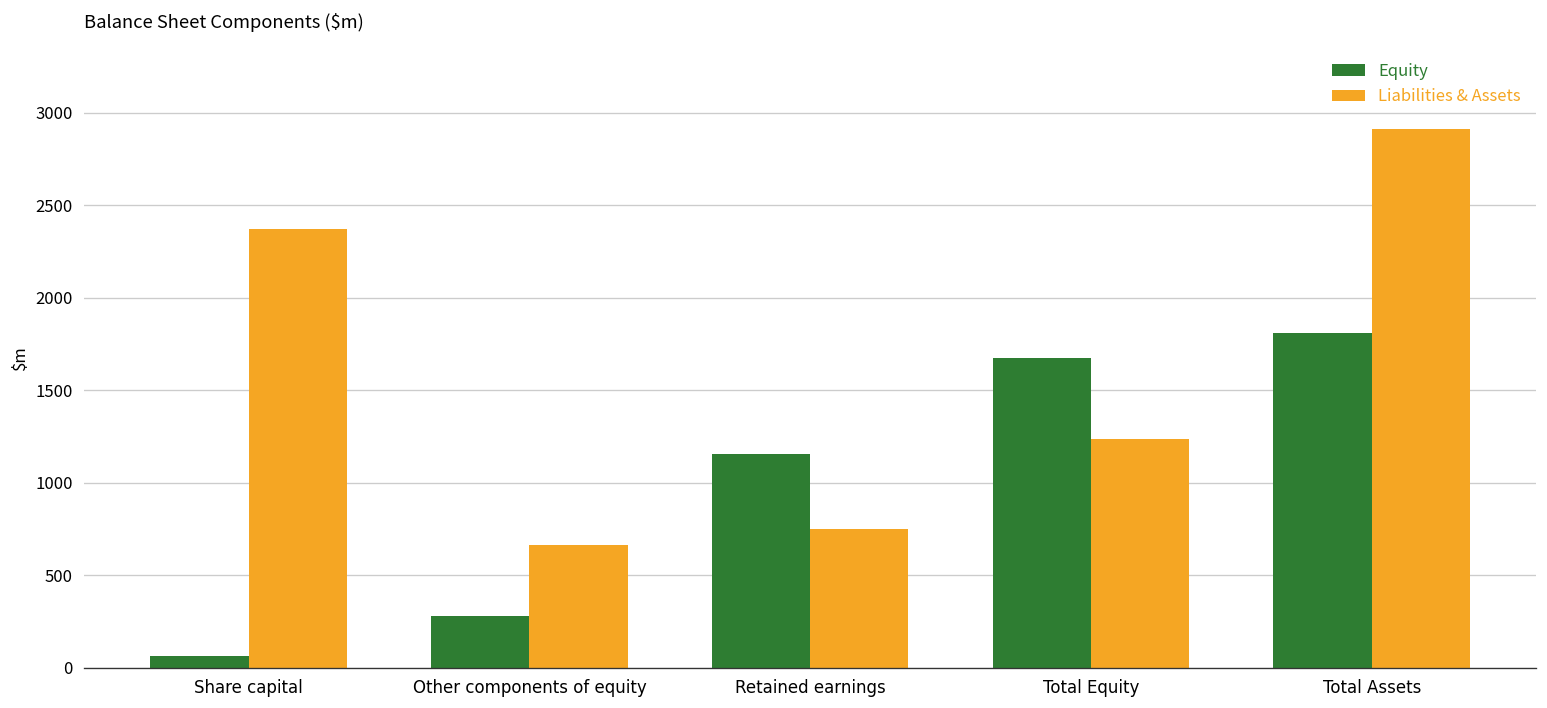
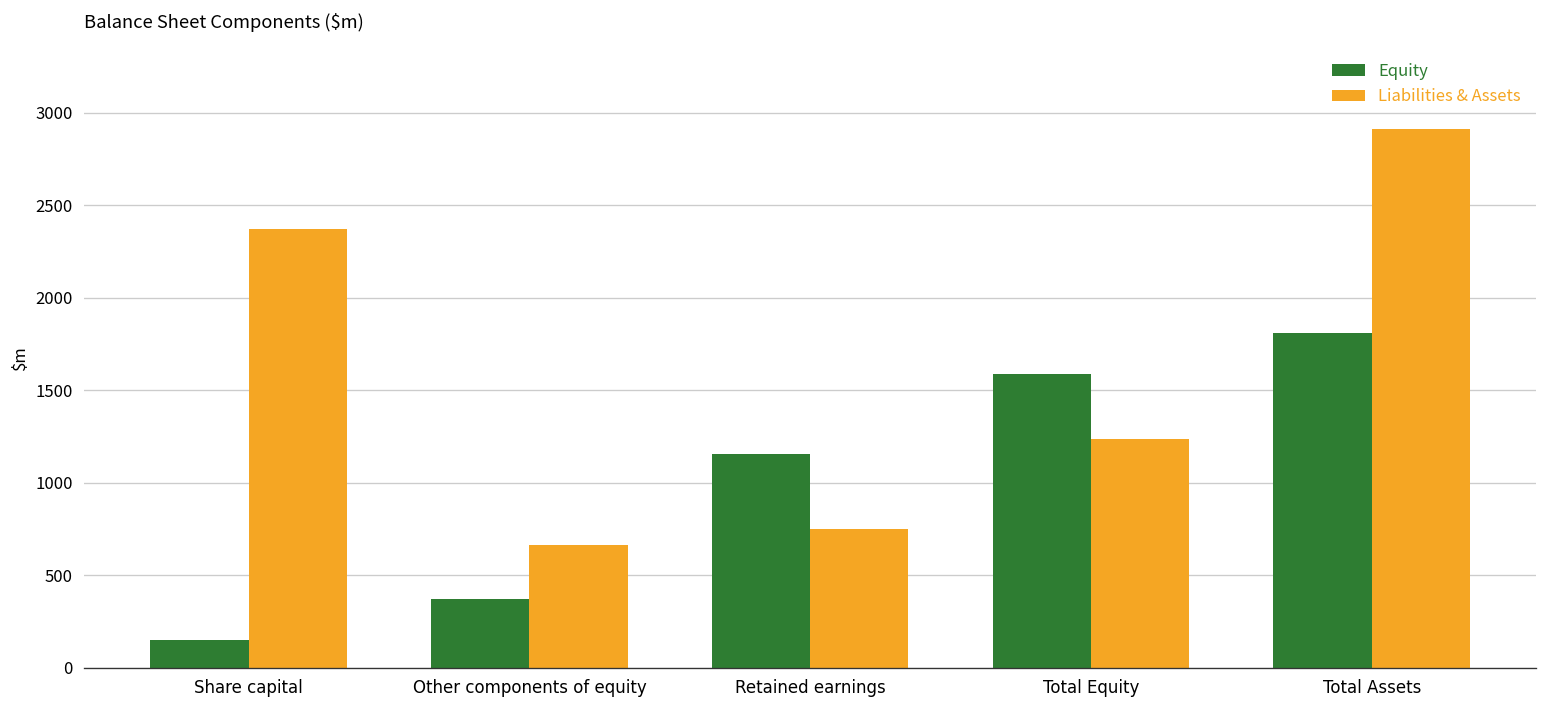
Equity, Share capital: 60 -> 150
Equity, Other components of equity: 280 -> 370
Equity, Total Equity: 1680 -> 1590
